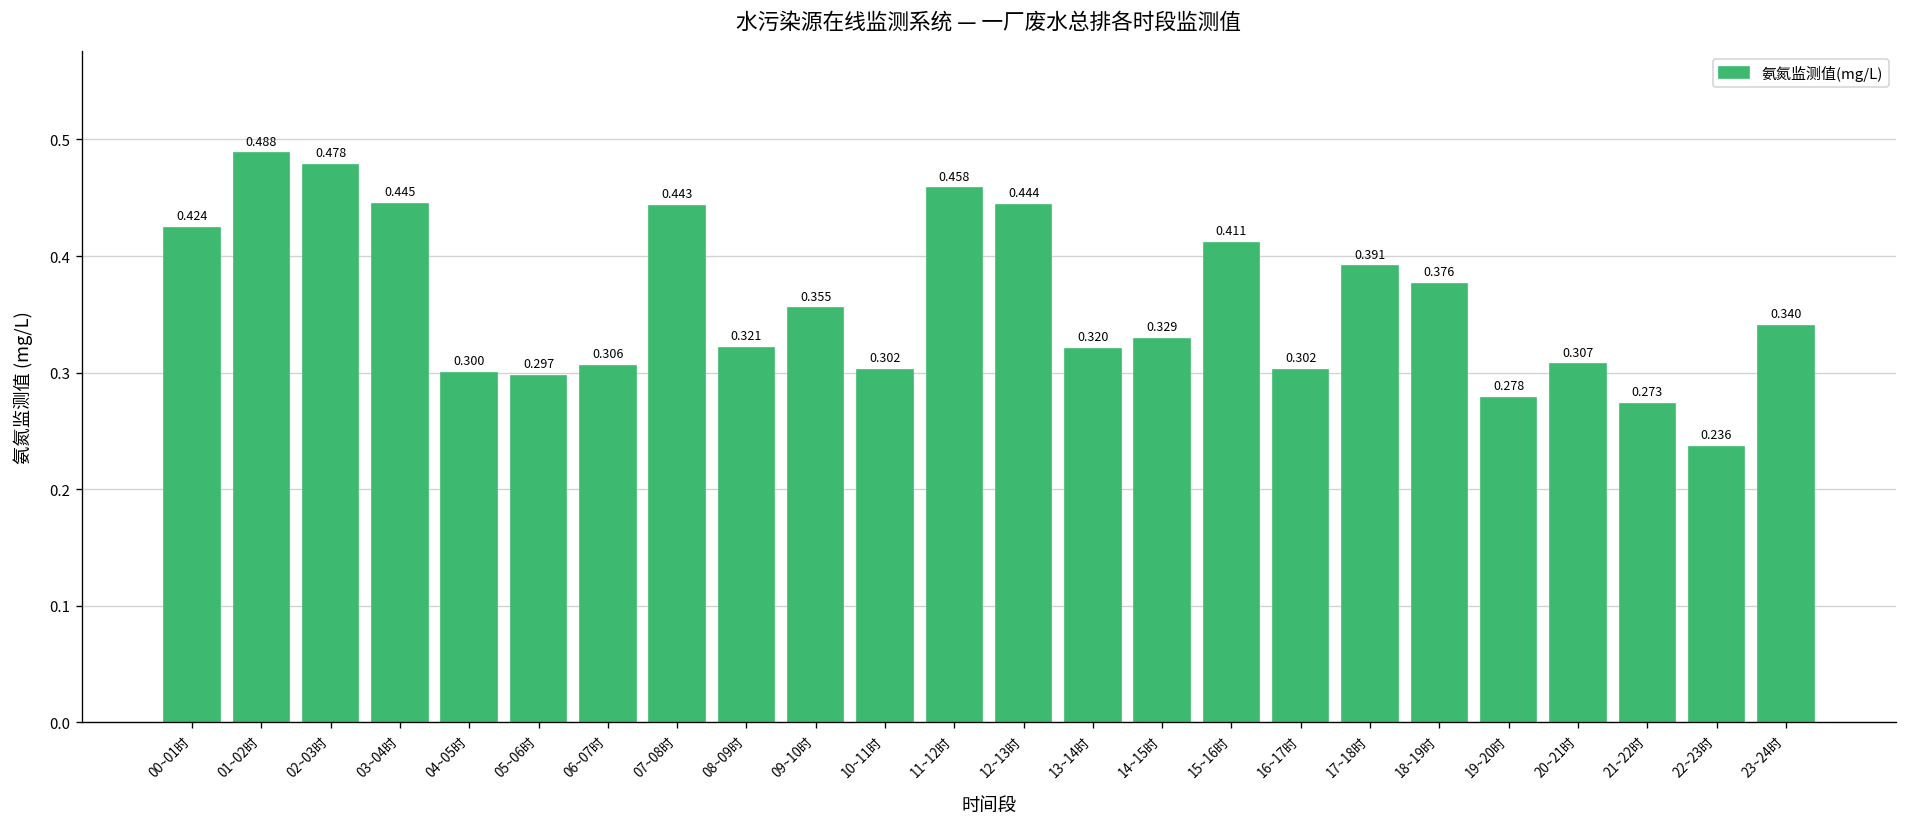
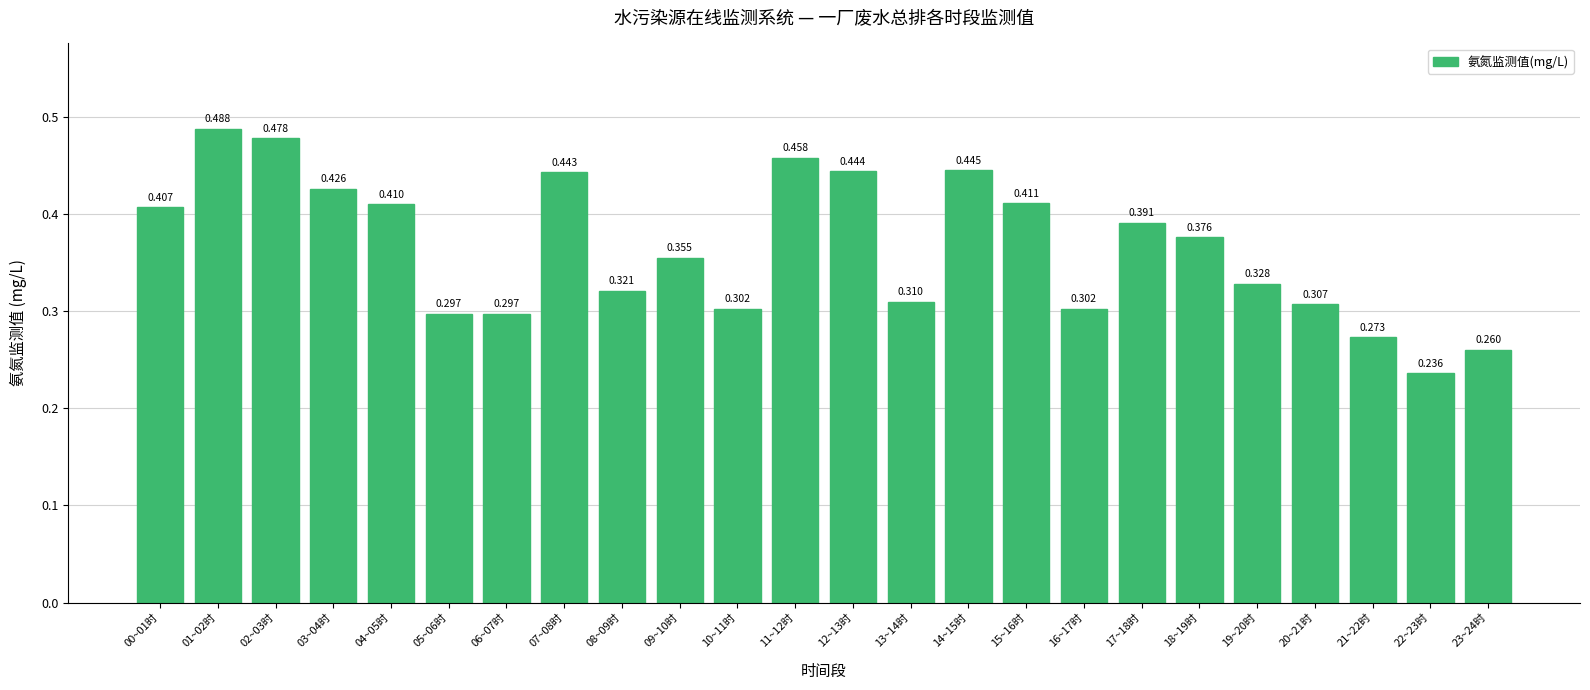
00~01时: 0.424 -> 0.407
03~04时: 0.445 -> 0.426
04~05时: 0.300 -> 0.410
06~07时: 0.306 -> 0.297
13~14时: 0.320 -> 0.310
14~15时: 0.329 -> 0.445
19~20时: 0.278 -> 0.328
23~24时: 0.340 -> 0.260
